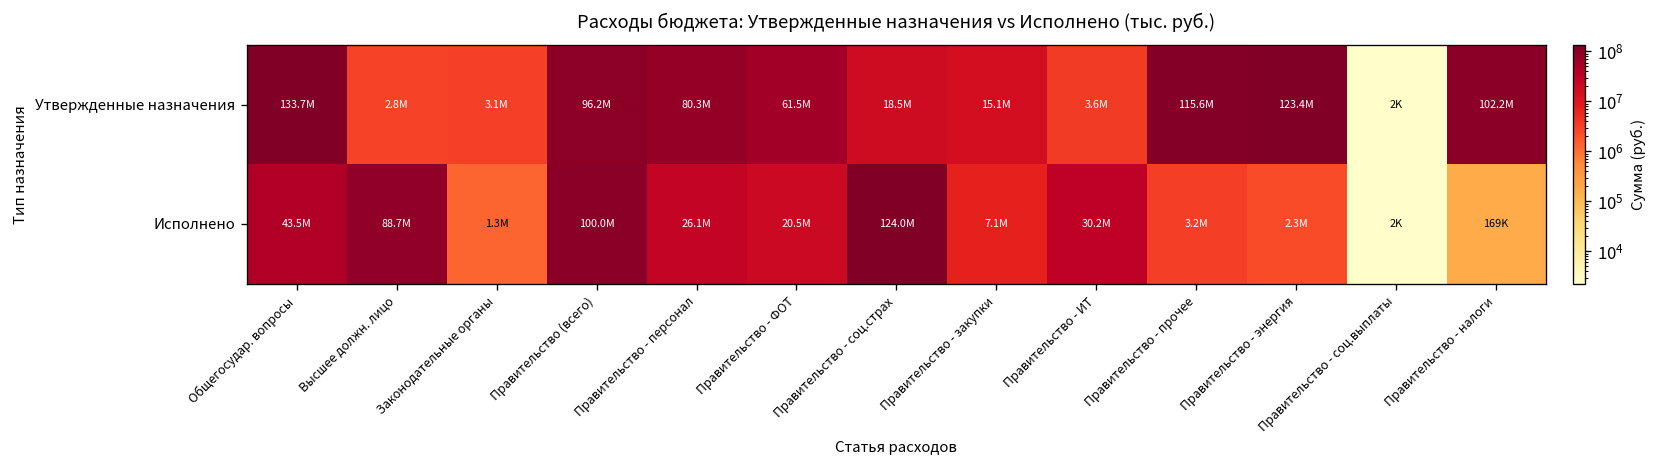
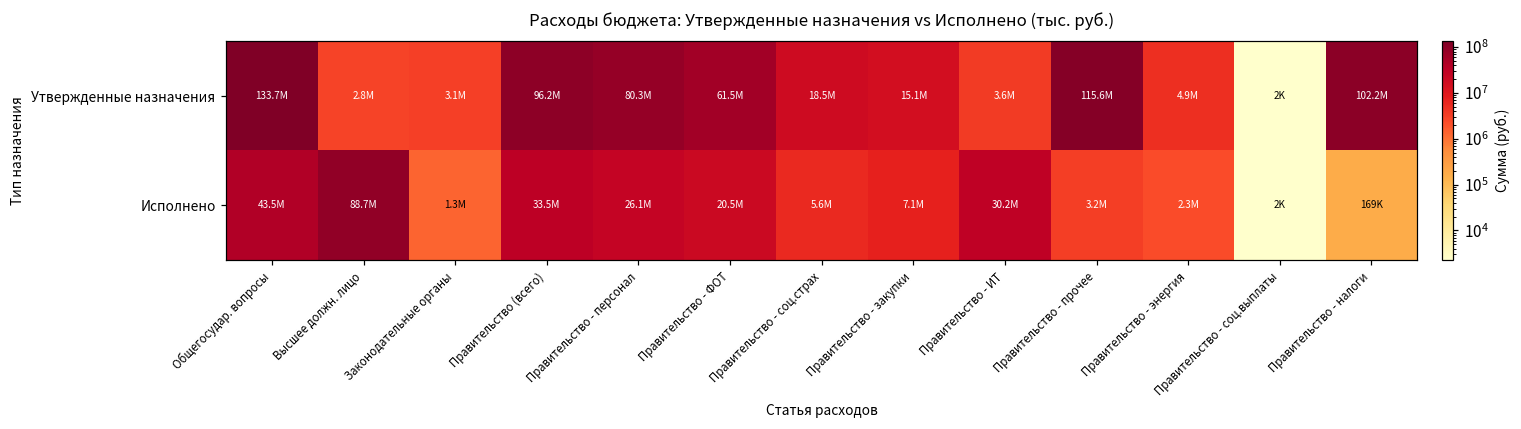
Утвержденные назначения, Правительство - энергия: 123.4M -> 4.9M
Исполнено, Правительство (всего): 100.0M -> 33.5M
Исполнено, Правительство - соц.страх: 124.0M -> 5.6M
